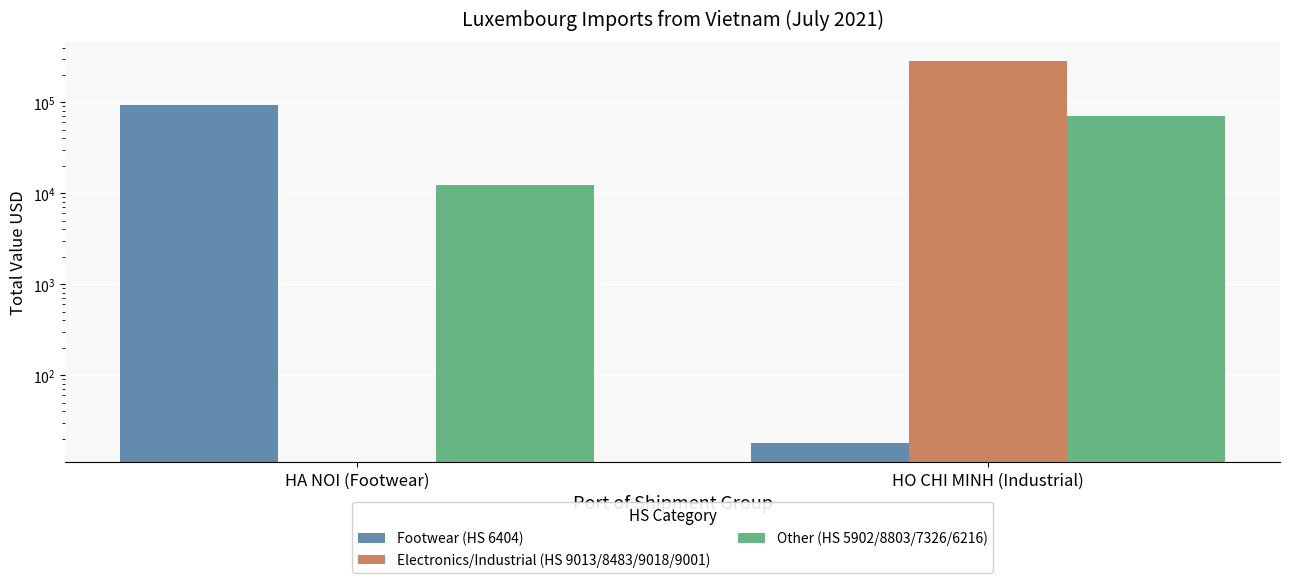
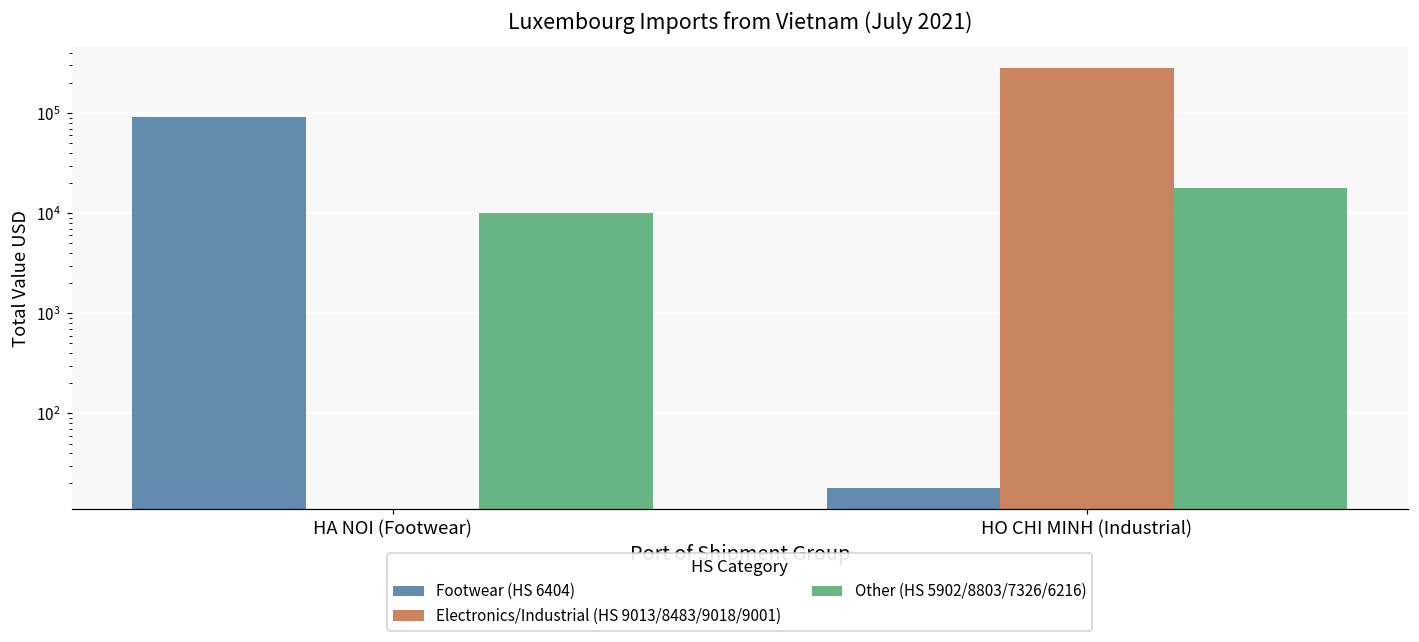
Other (HS 5902/8803/7326/6216), HA NOI (Footwear): 12000 -> 10000
Other (HS 5902/8803/7326/6216), HO CHI MINH (Industrial): 70000 -> 18000
